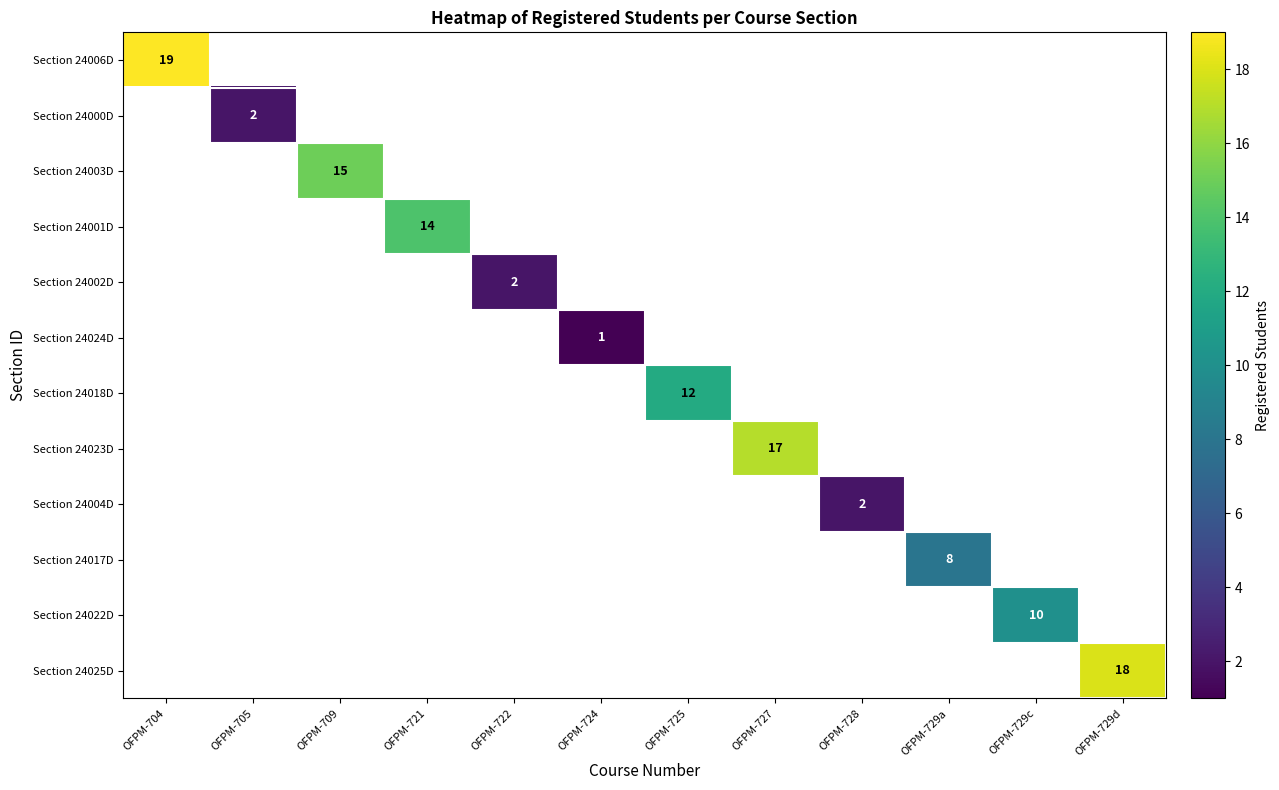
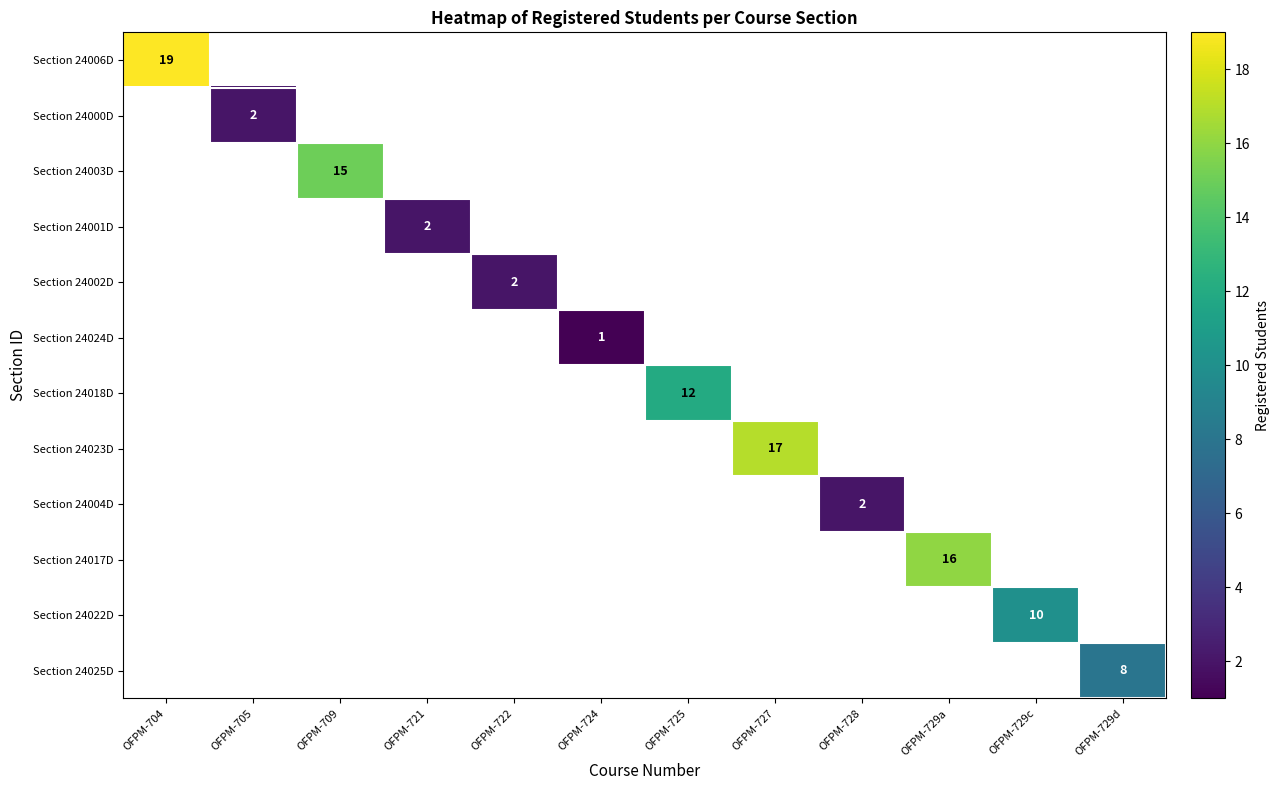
Section 24001D, OFPM-721: 14 -> 2
Section 24017D, OFPM-729a: 8 -> 16
Section 24025D, OFPM-729d: 18 -> 8
